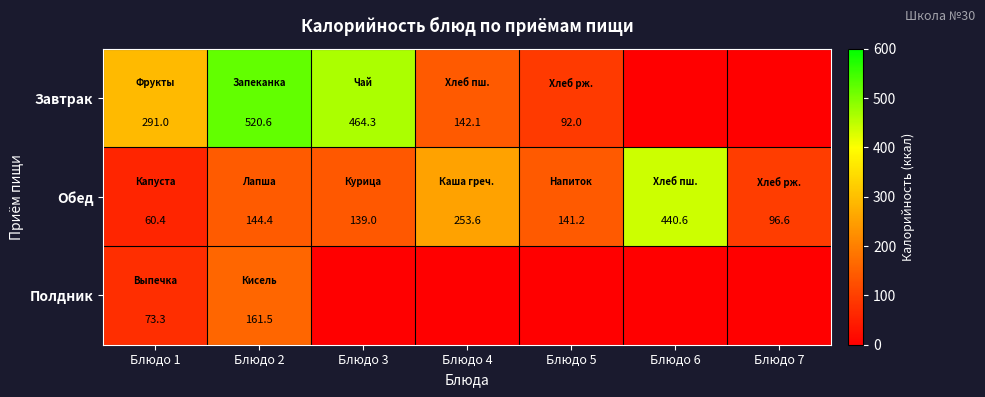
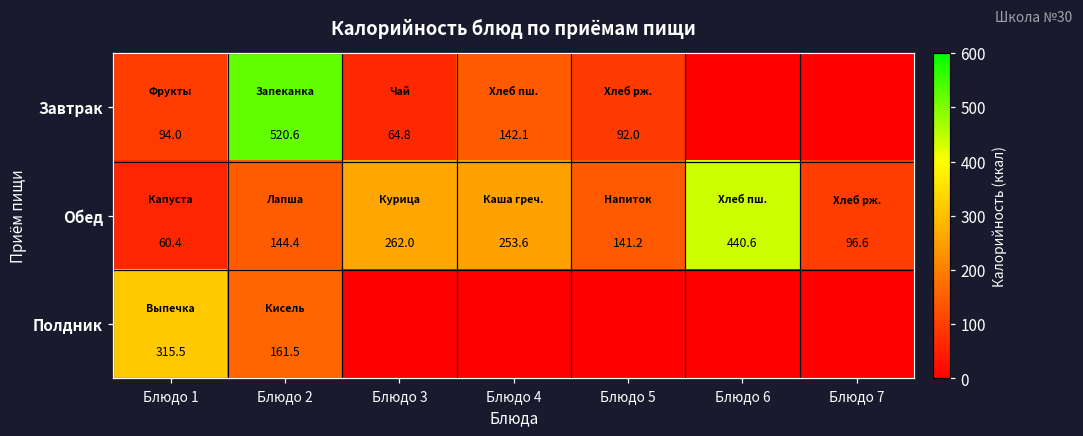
Завтрак, Блюдо 1: 291.0 -> 94.0
Завтрак, Блюдо 3: 464.3 -> 64.8
Обед, Блюдо 3: 139.0 -> 262.0
Полдник, Блюдо 1: 73.3 -> 315.5
